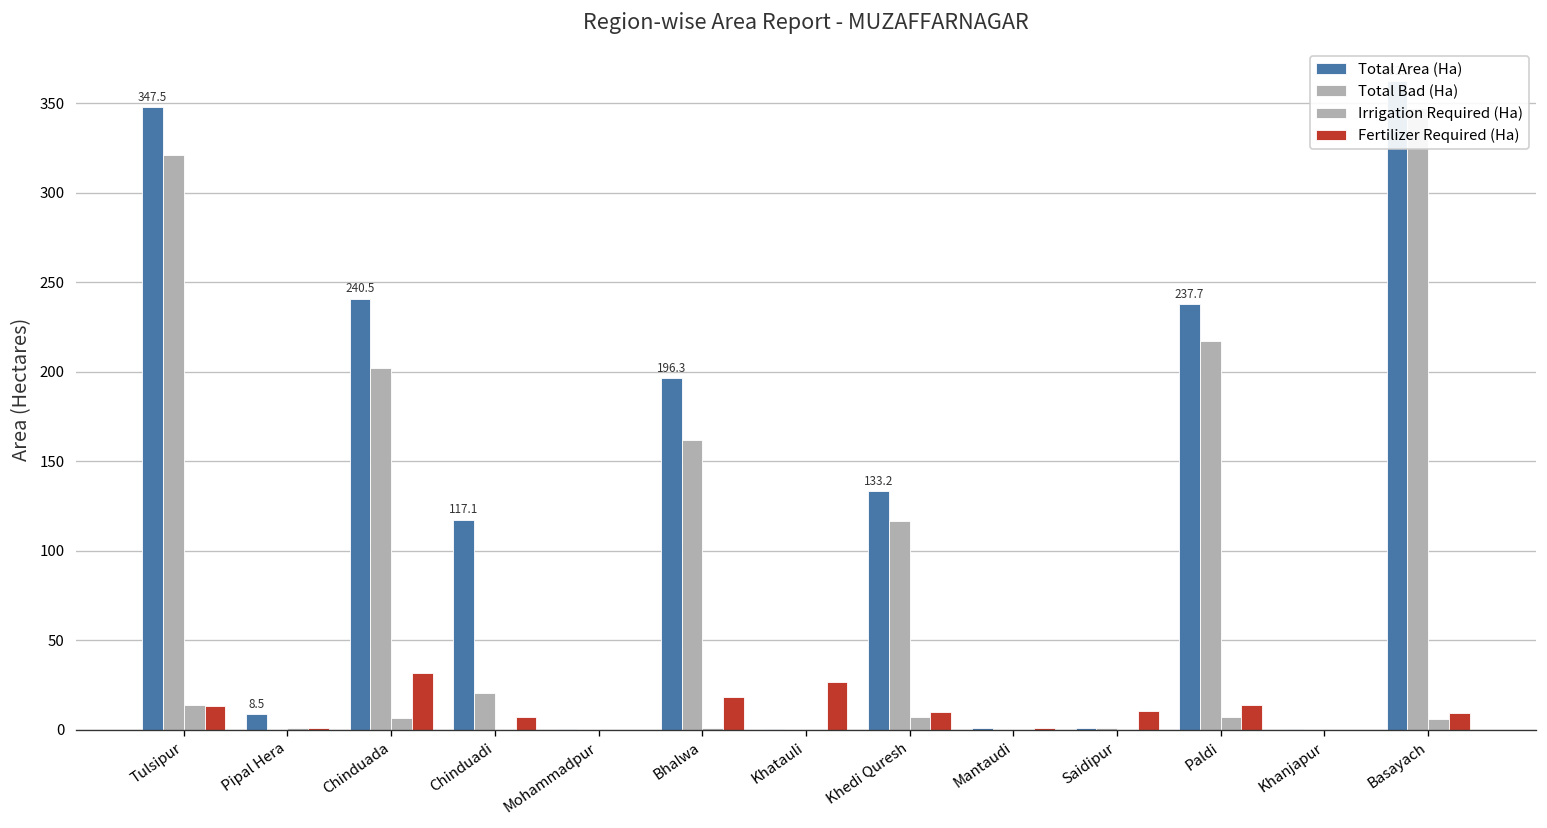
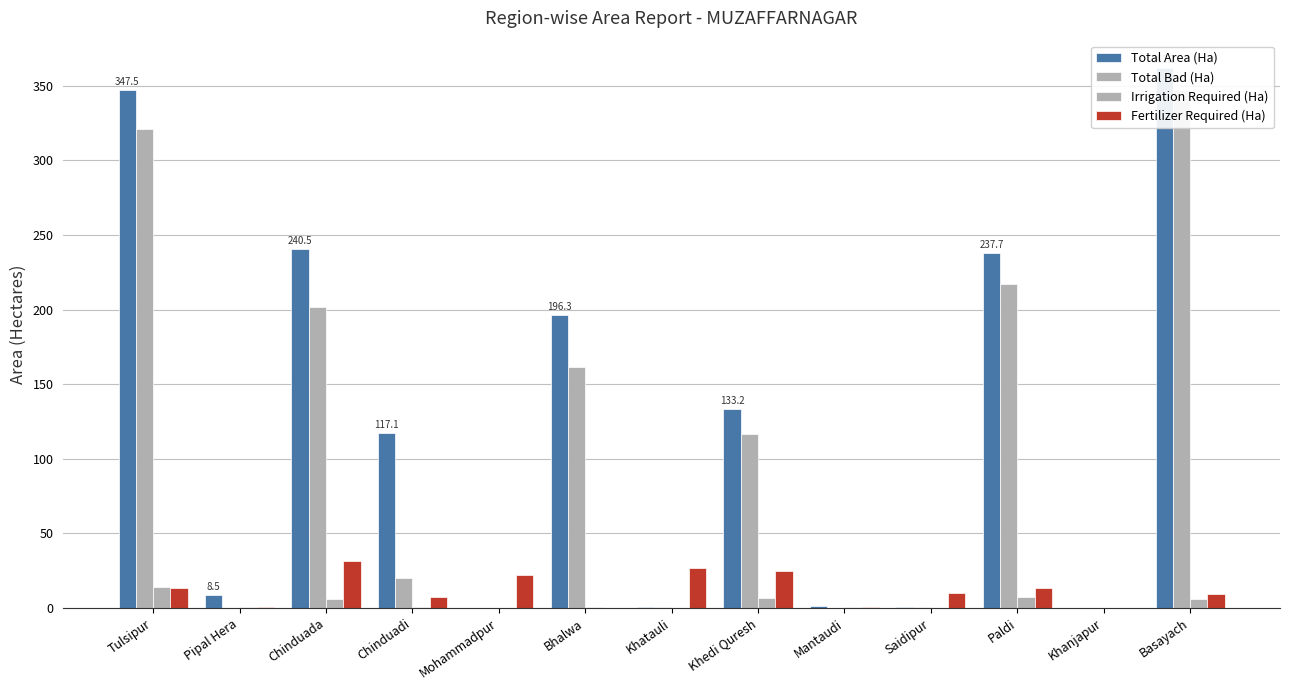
Fertilizer Required (Ha), Mohammadpur: 0 -> 22
Fertilizer Required (Ha), Bhalwa: 18 -> 0
Fertilizer Required (Ha), Khedi Quresh: 10 -> 25
